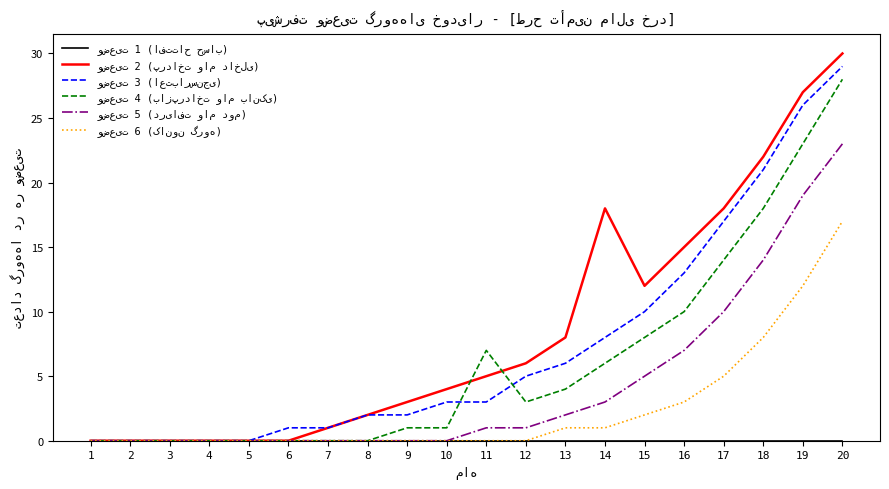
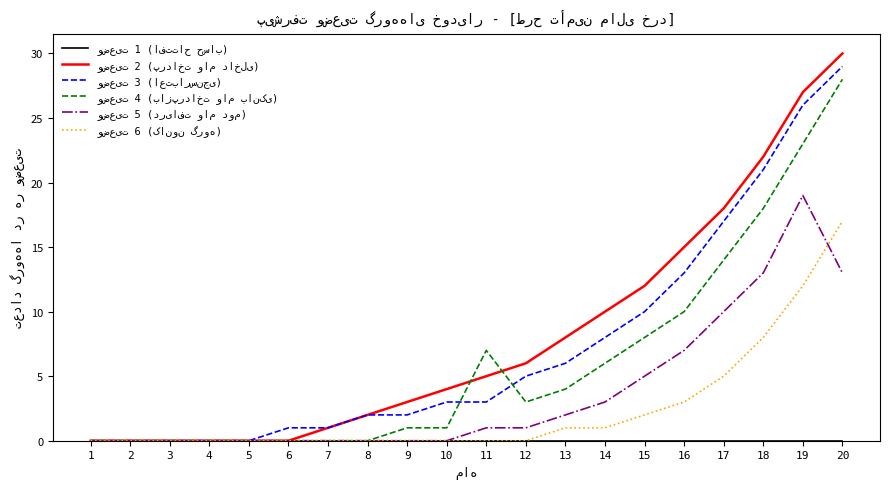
وضعیت 2 (پرداخت وام داخلی), 14: 18 -> 10
وضعیت 5 (دریافت وام دوم), 18: 14 -> 13
وضعیت 5 (دریافت وام دوم), 20: 23 -> 13
